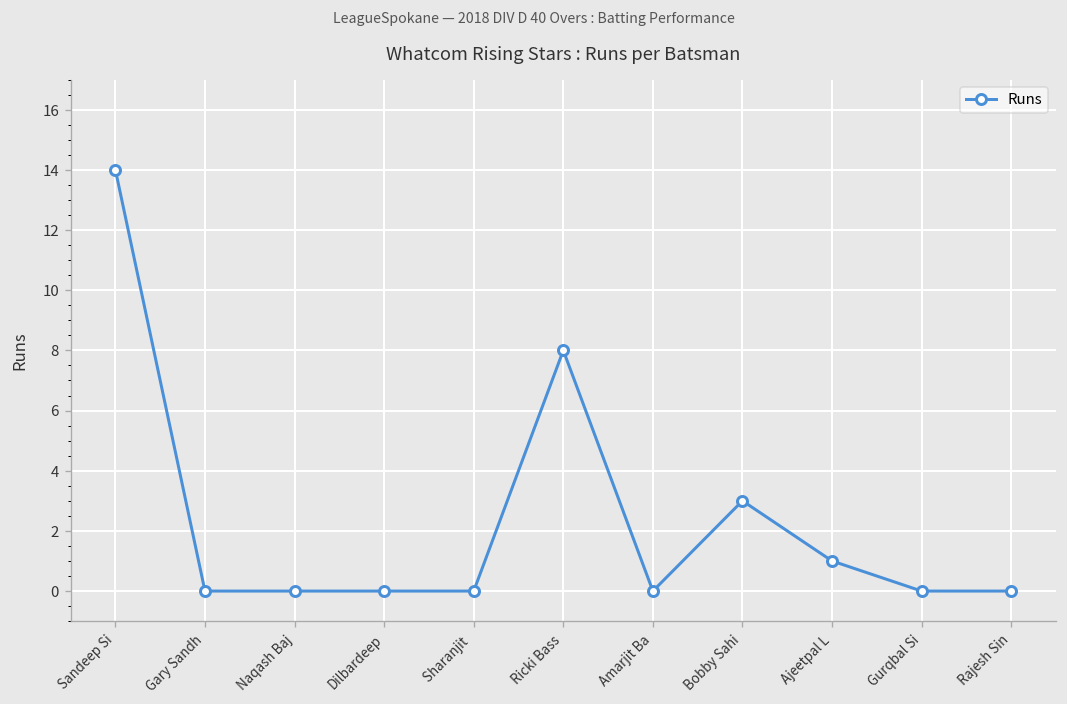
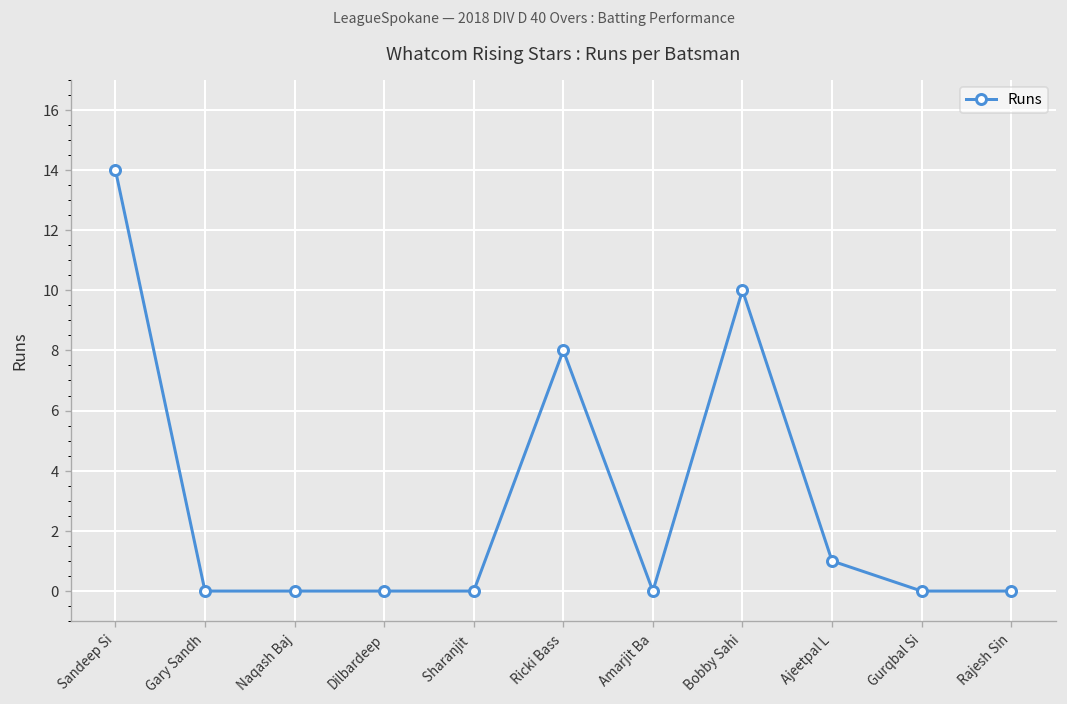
Bobby Sahi: 3 -> 10
